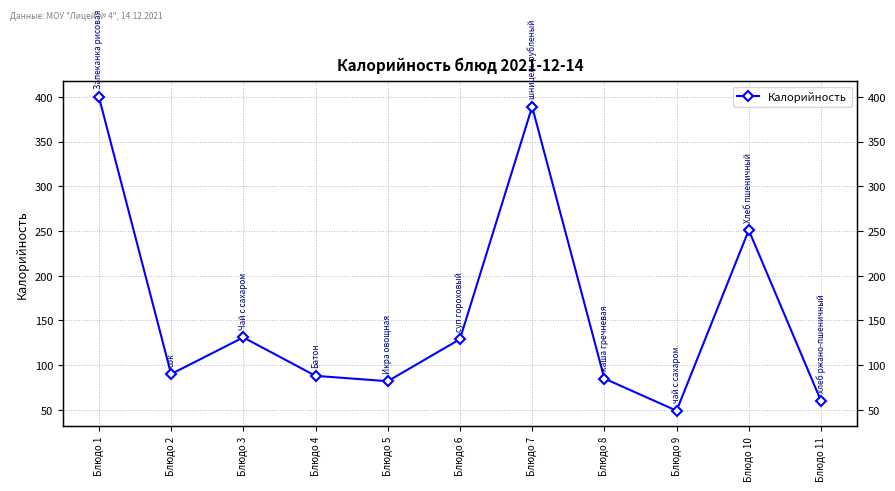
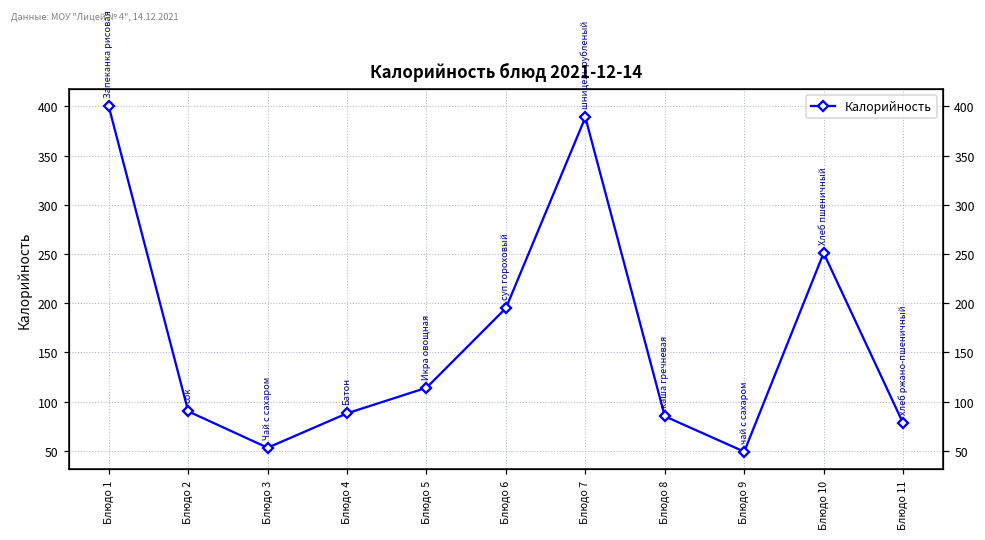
Блюдо 3: 130 -> 50
Блюдо 5: 80 -> 110
Блюдо 6: 130 -> 200
Блюдо 11: 60 -> 80
